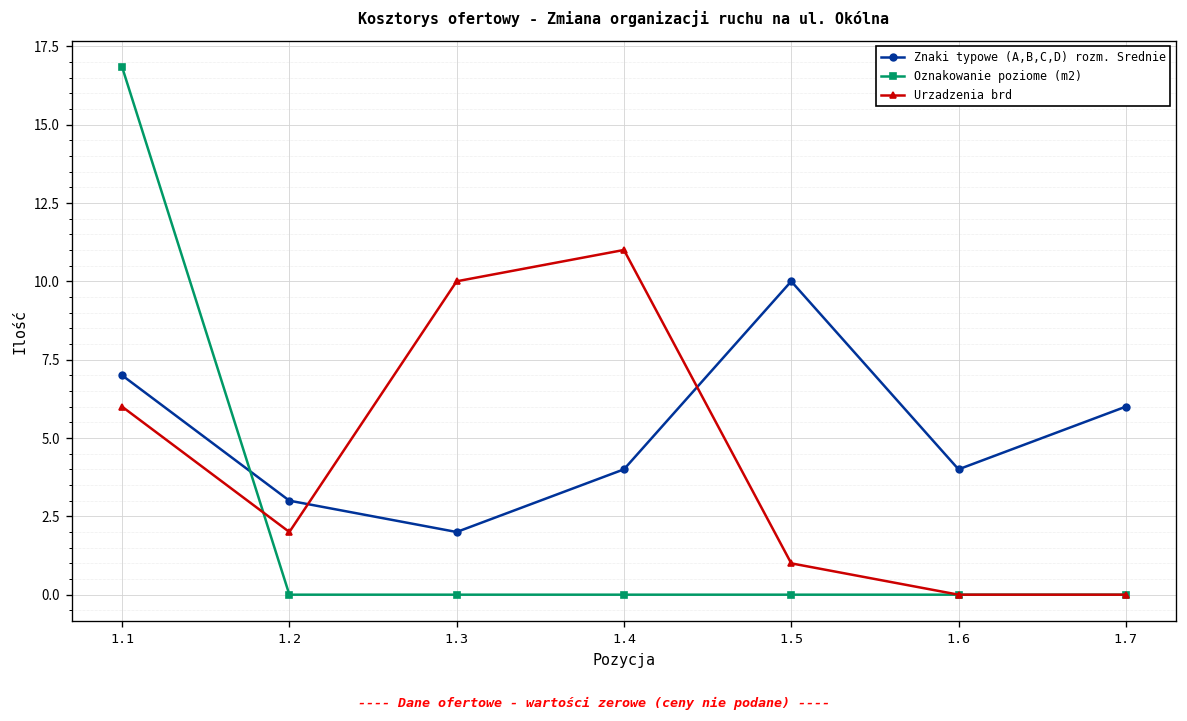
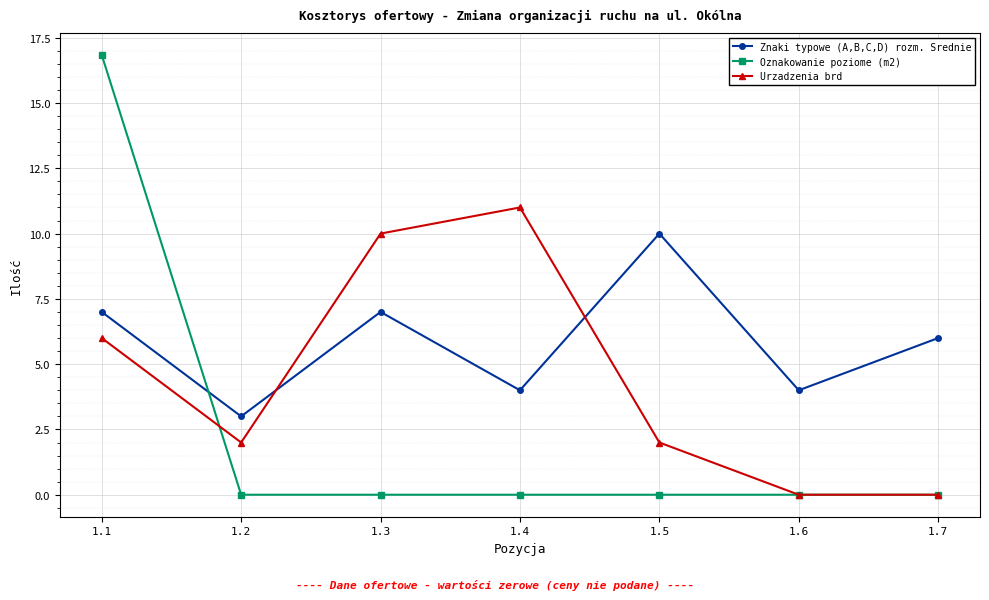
Znaki typowe (A,B,C,D) rozm. Srednie, 1.3: 2 -> 7
Urzadzenia brd, 1.5: 1 -> 2
